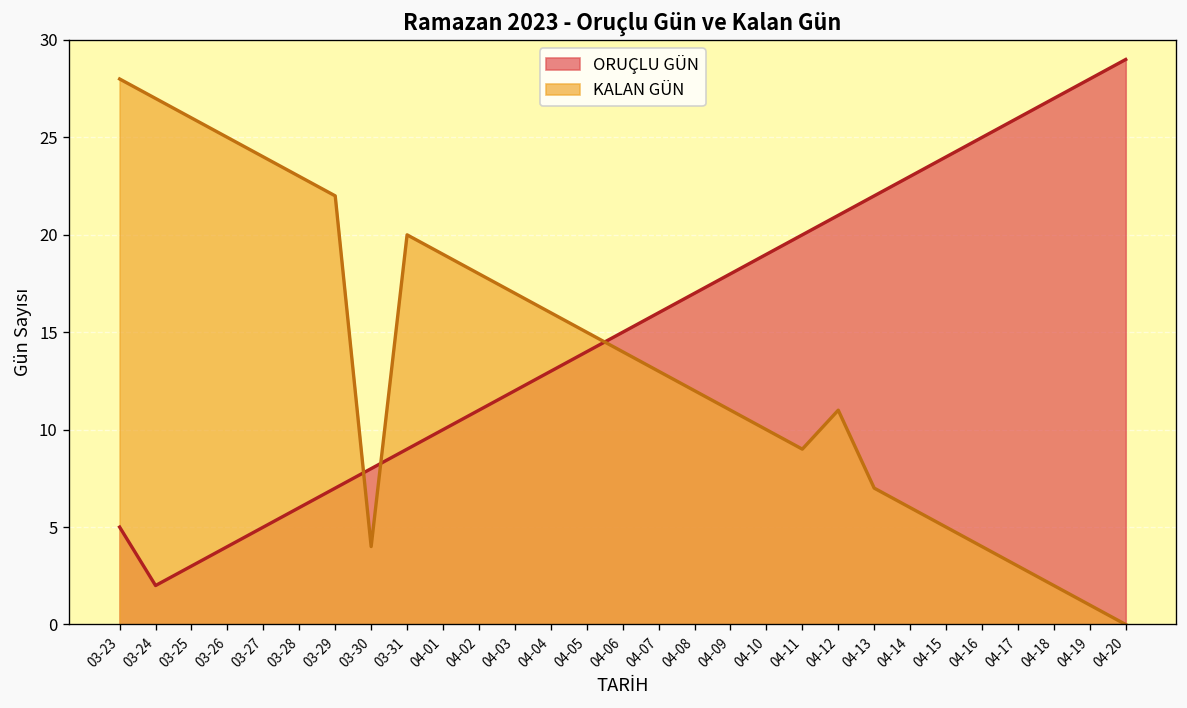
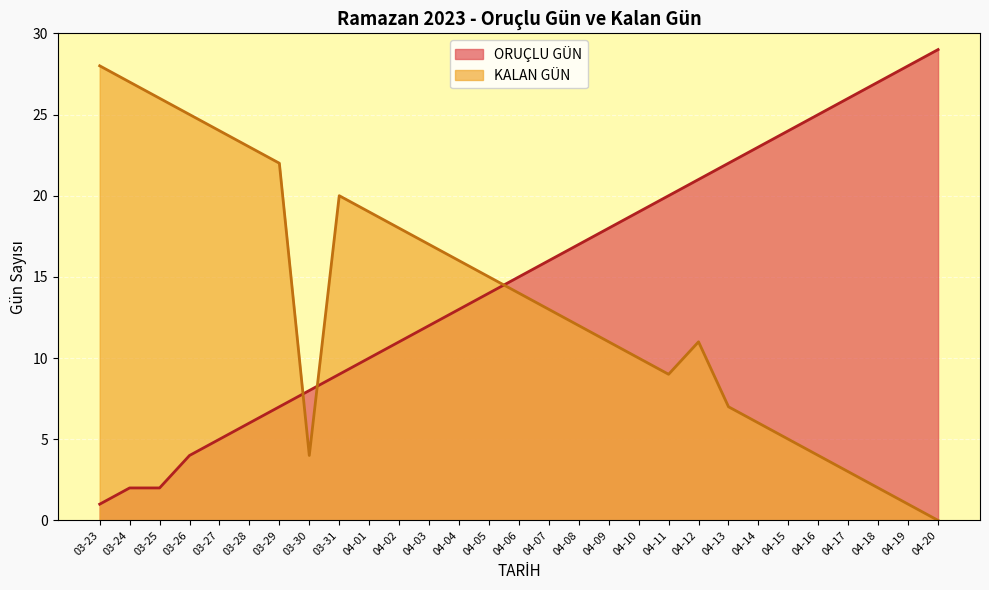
ORUÇLU GÜN, 03-23: 5 -> 1
ORUÇLU GÜN, 03-25: 3 -> 2
